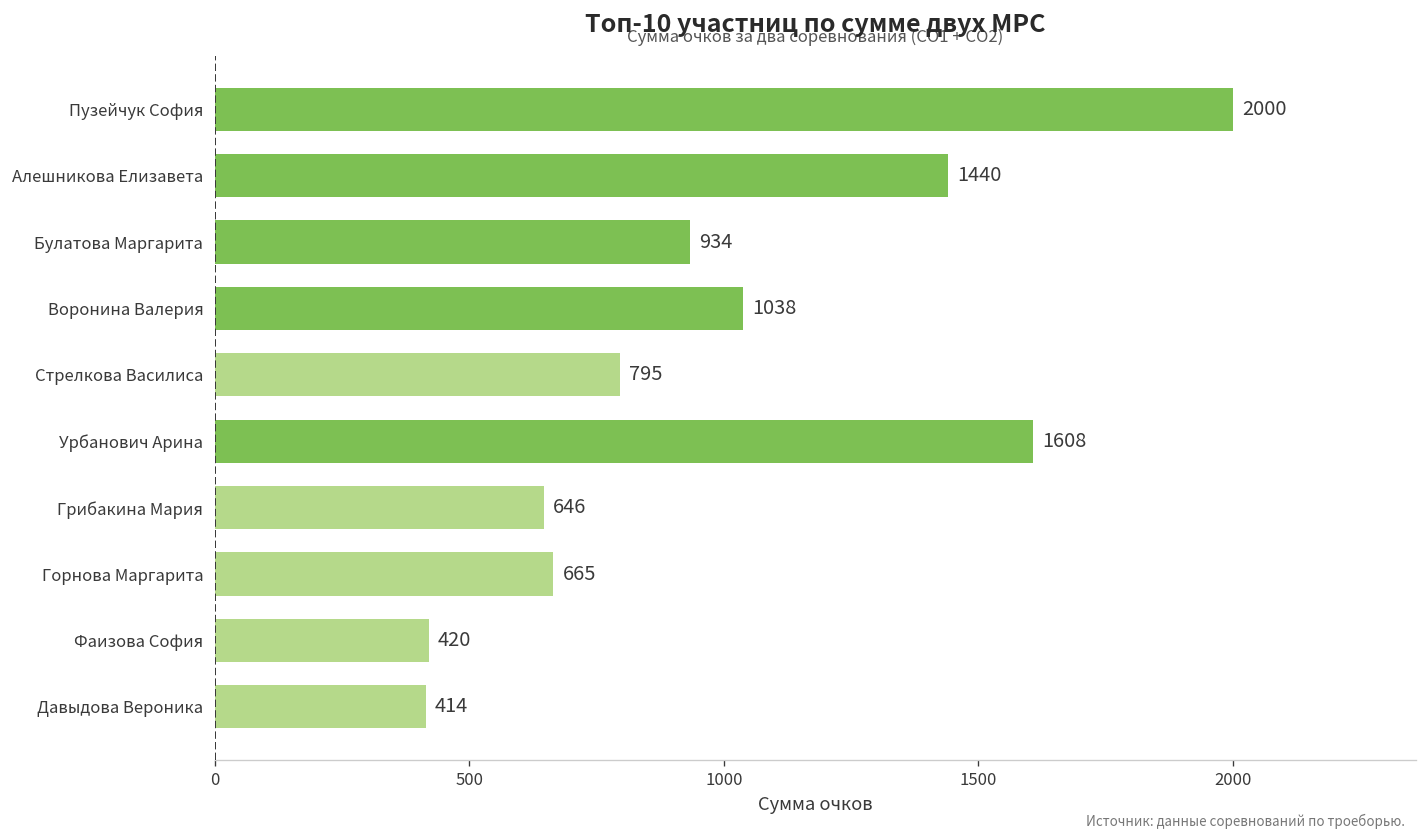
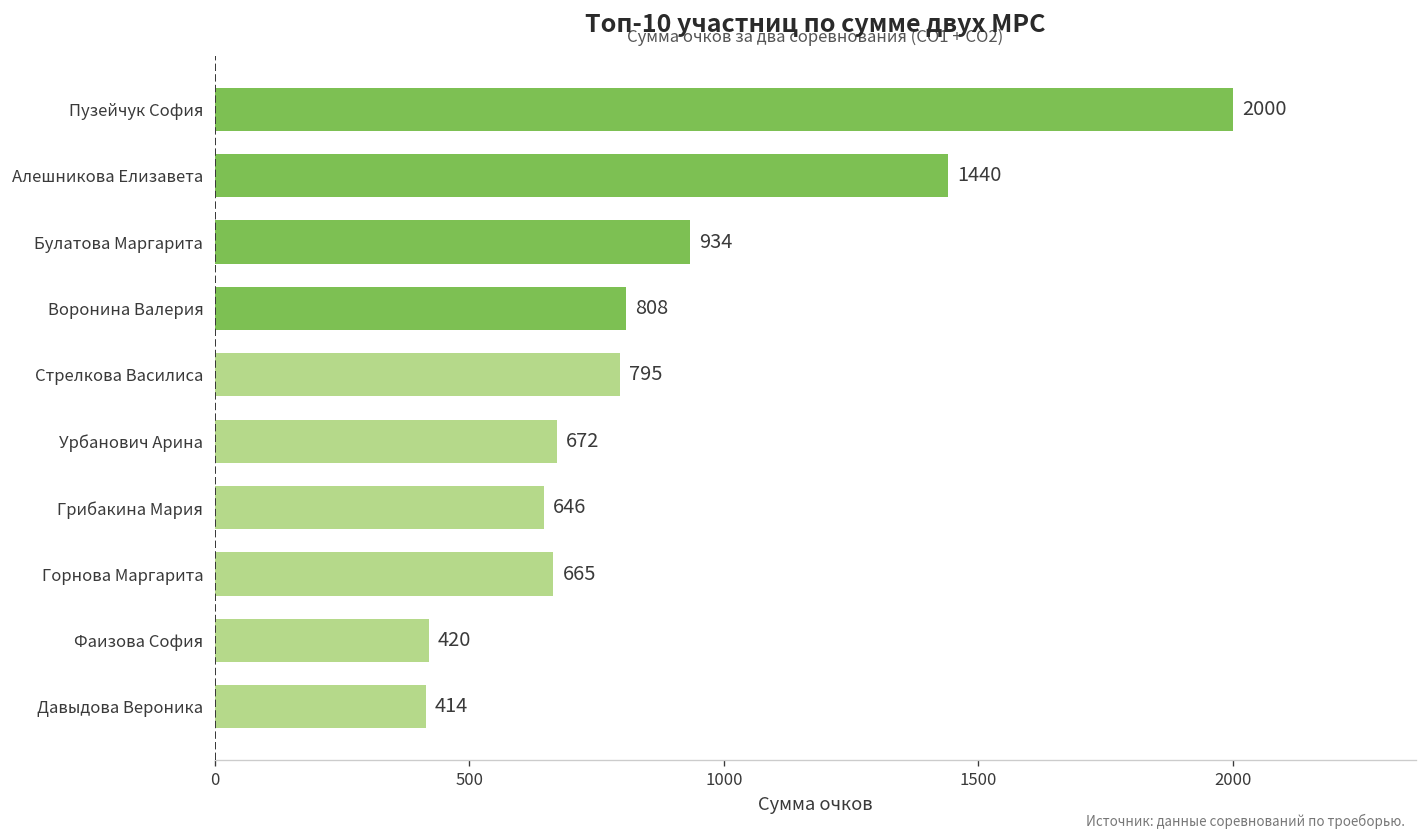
Воронина Валерия: 1038 -> 808
Урбанович Арина: 1608 -> 672
